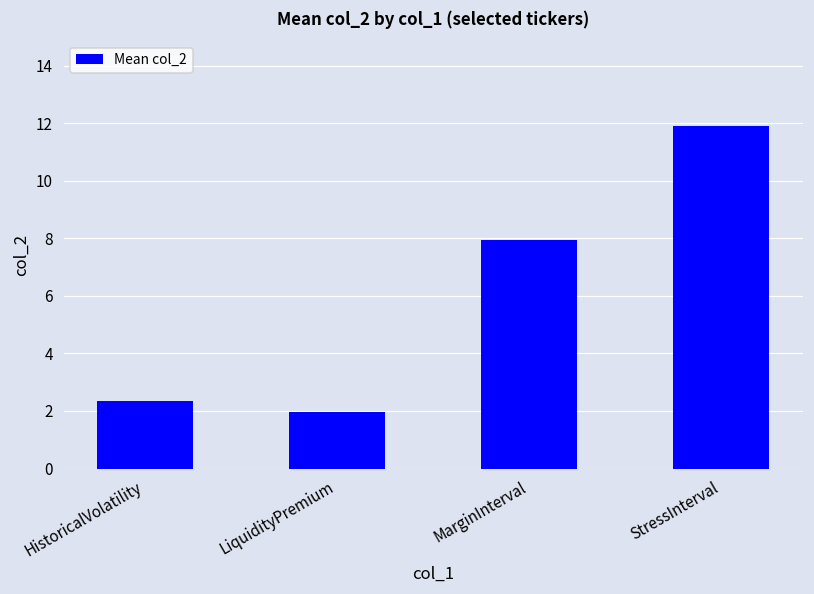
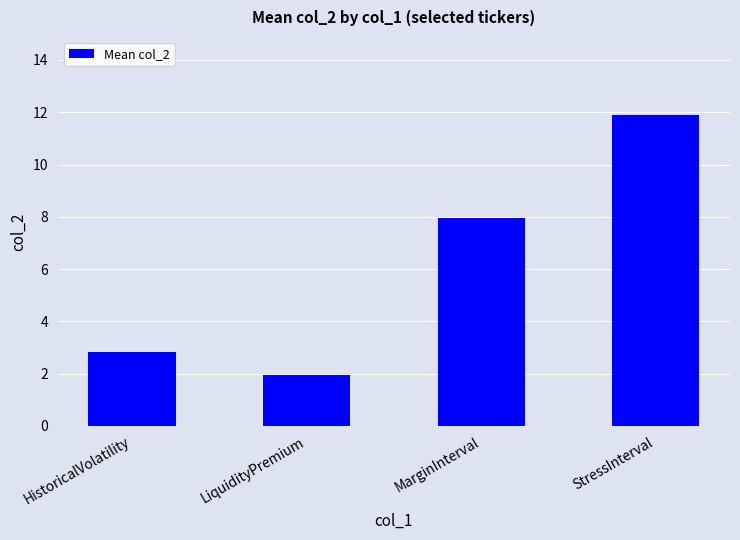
HistoricalVolatility: 2.4 -> 2.8
